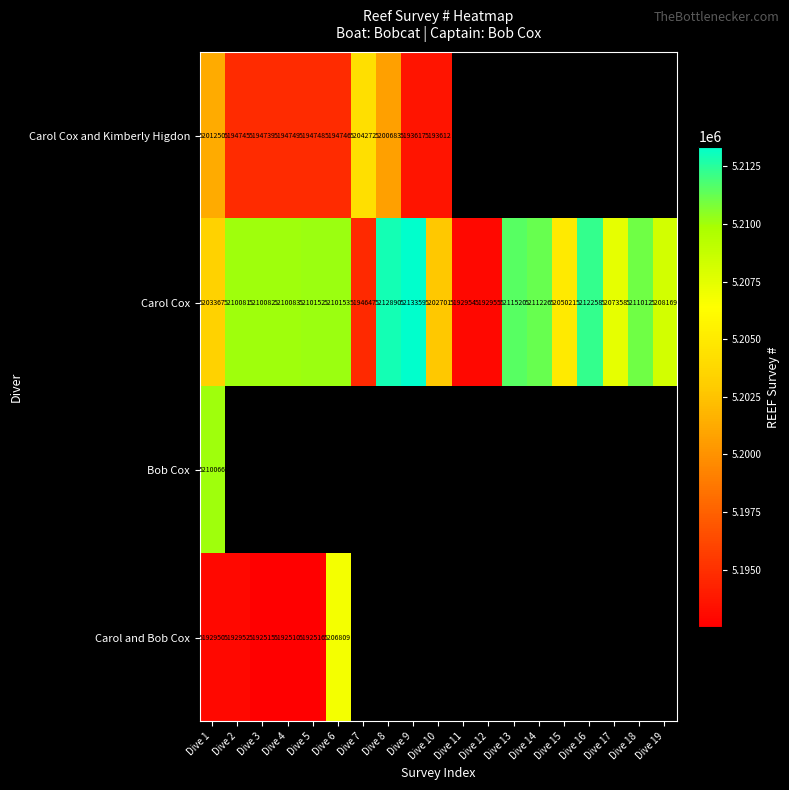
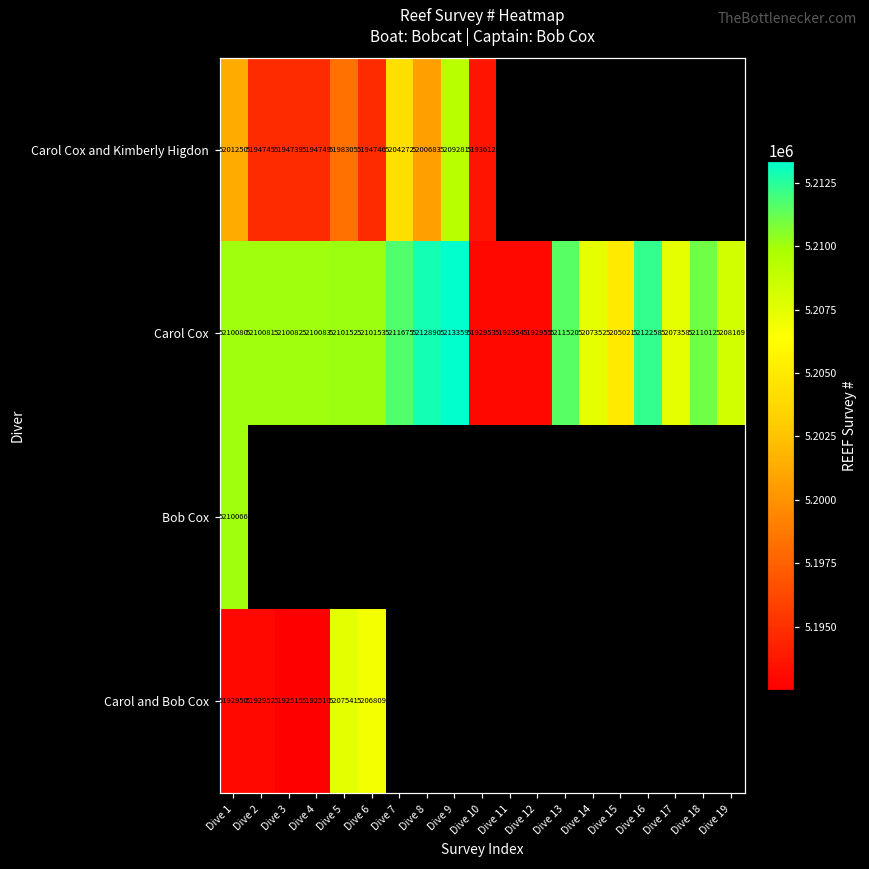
Carol Cox and Kimberly Higdon, Dive 5: 5194748 -> 5198305
Carol Cox and Kimberly Higdon, Dive 9: 5193617 -> 5209281
Carol Cox, Dive 1: 5203367 -> 5210080
Carol Cox, Dive 7: 5194647 -> 5211675
Carol Cox, Dive 10: 5202701 -> 5192953
Carol Cox, Dive 14: 5211226 -> 5207352
Carol and Bob Cox, Dive 5: 5192516 -> 5207541
